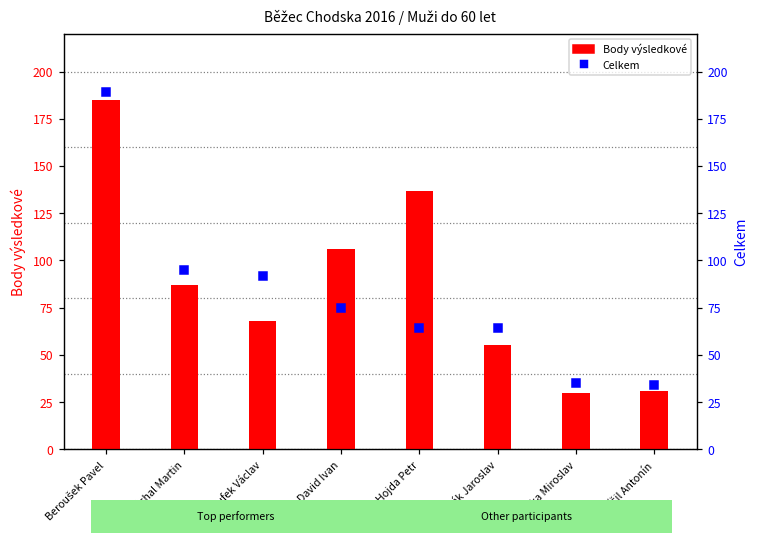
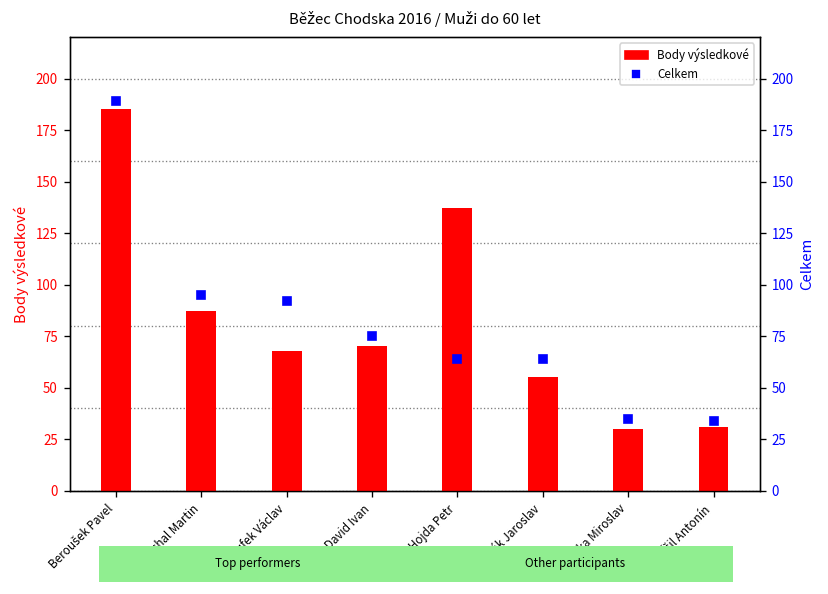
Body výsledkové, David Ivan: 106 -> 70
